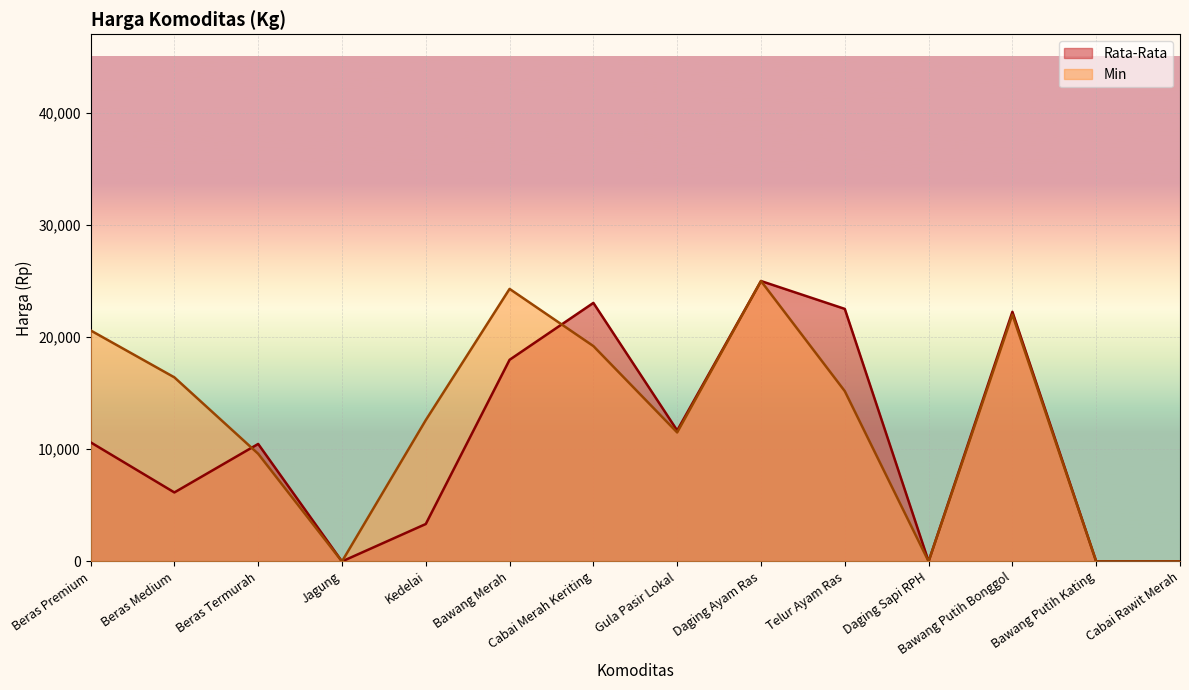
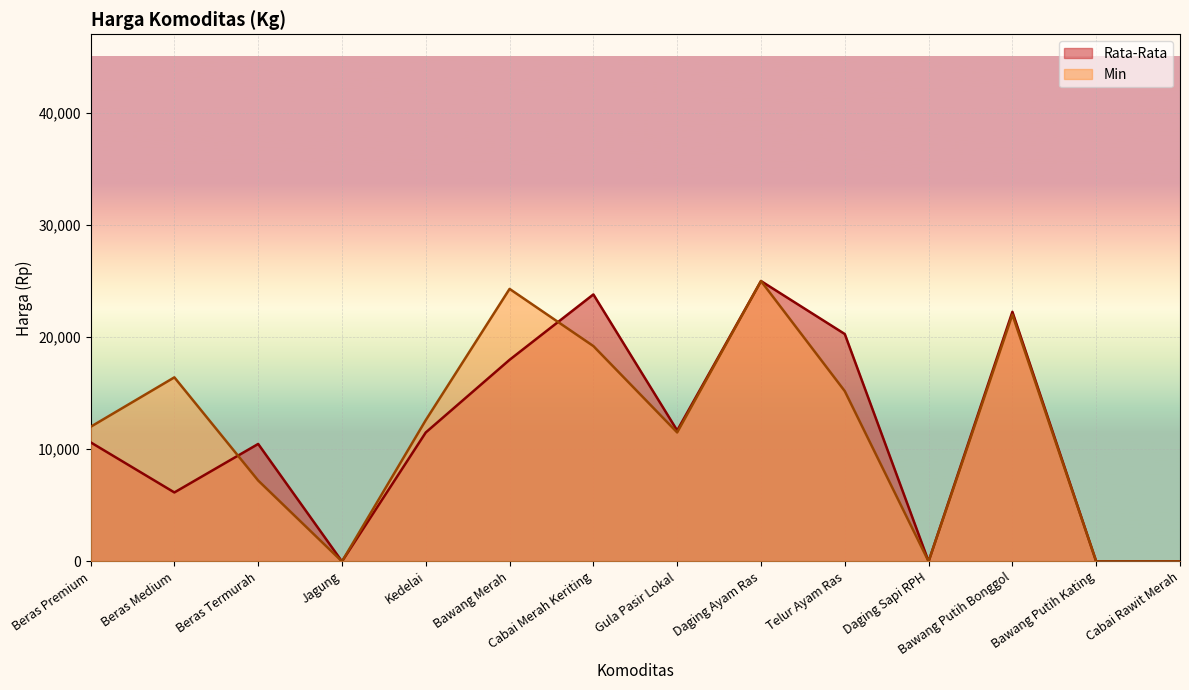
Min, Beras Premium: 20,600 -> 12,000
Min, Beras Termurah: 9,600 -> 7,200
Rata-Rata, Kedelai: 3,300 -> 11,500
Rata-Rata, Cabai Merah Keriting: 23,100 -> 23,800
Rata-Rata, Telur Ayam Ras: 22,500 -> 20,300
